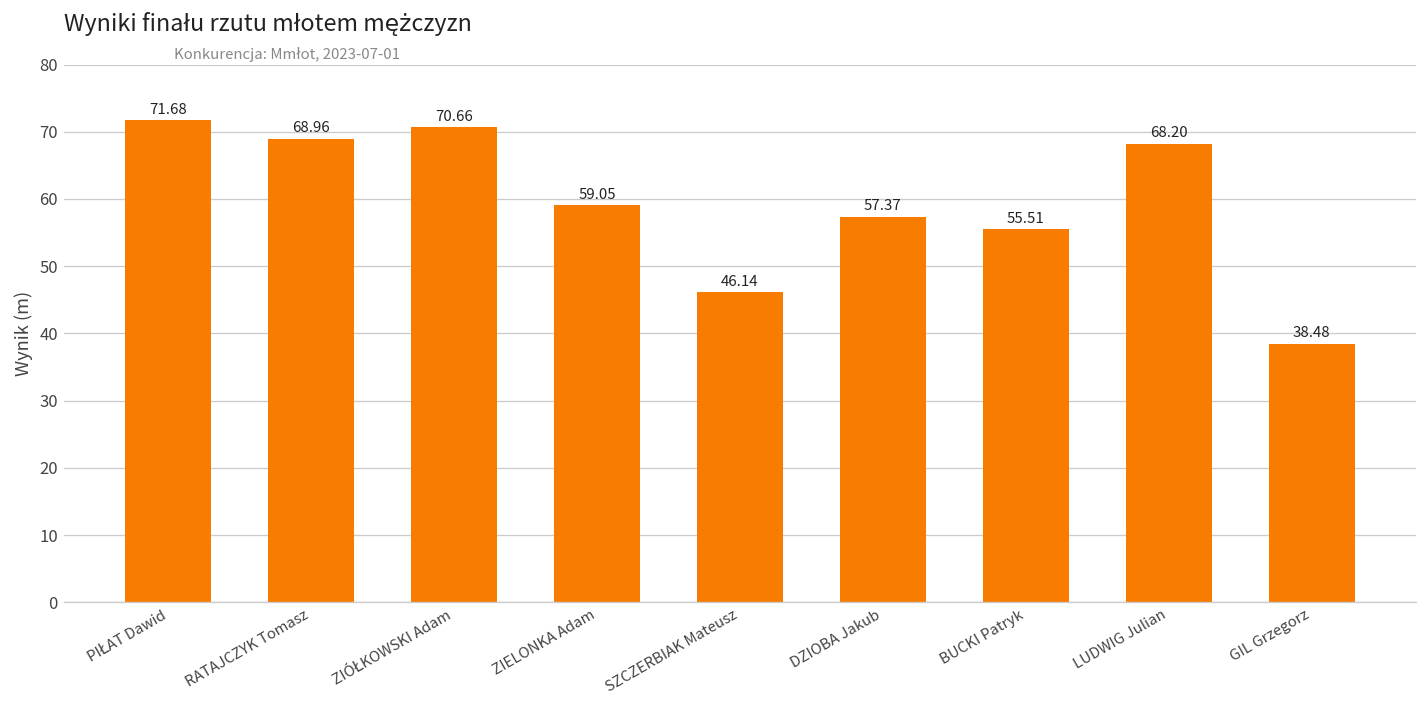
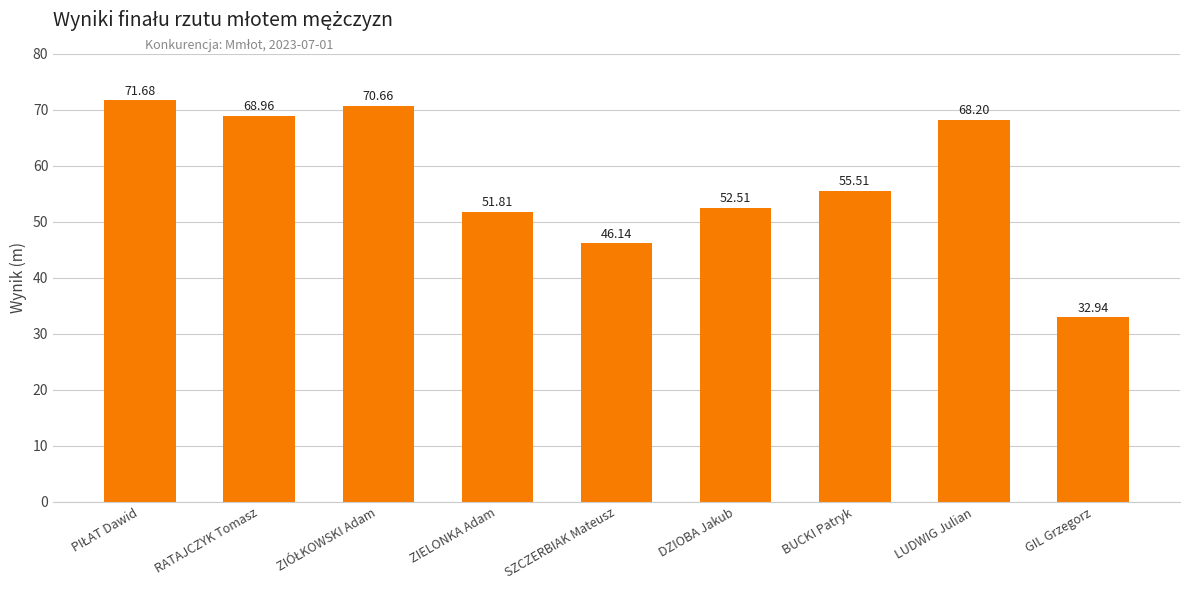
ZIELONKA Adam: 59.05 -> 51.81
DZIOBA Jakub: 57.37 -> 52.51
GIL Grzegorz: 38.48 -> 32.94
